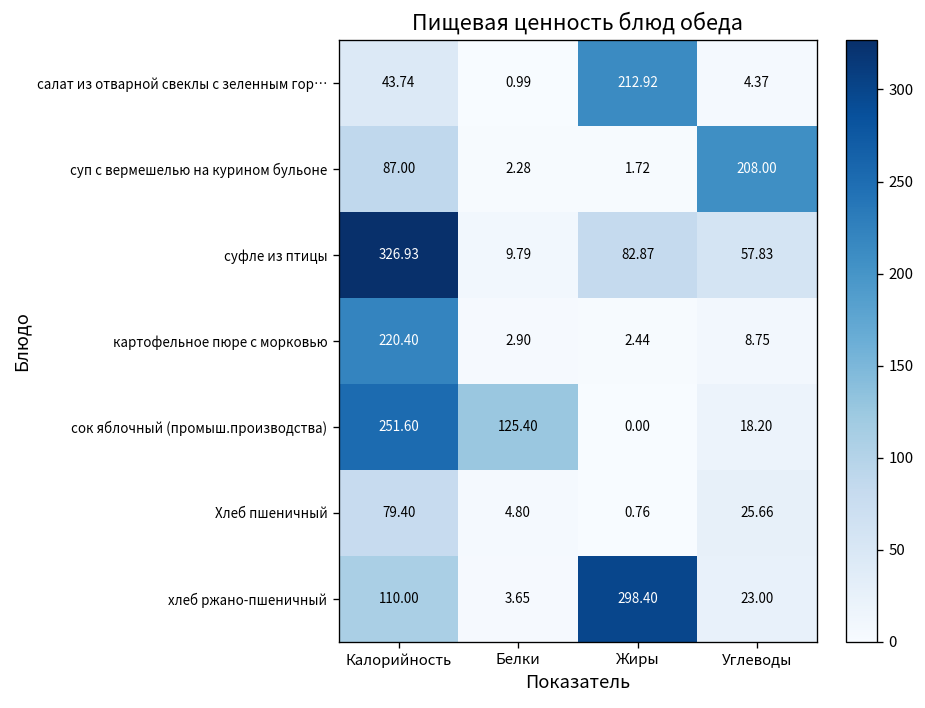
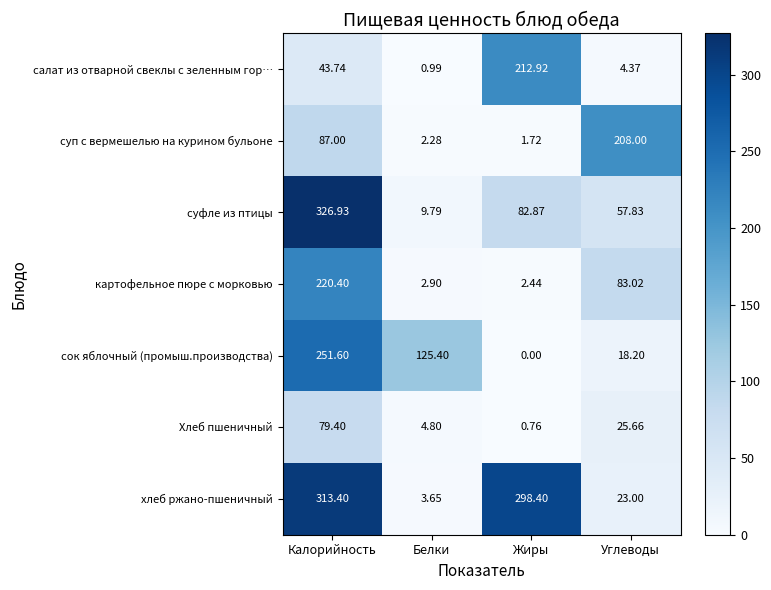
картофельное пюре с морковью, Углеводы: 8.75 -> 83.02
хлеб ржано-пшеничный, Калорийность: 110.00 -> 313.40
